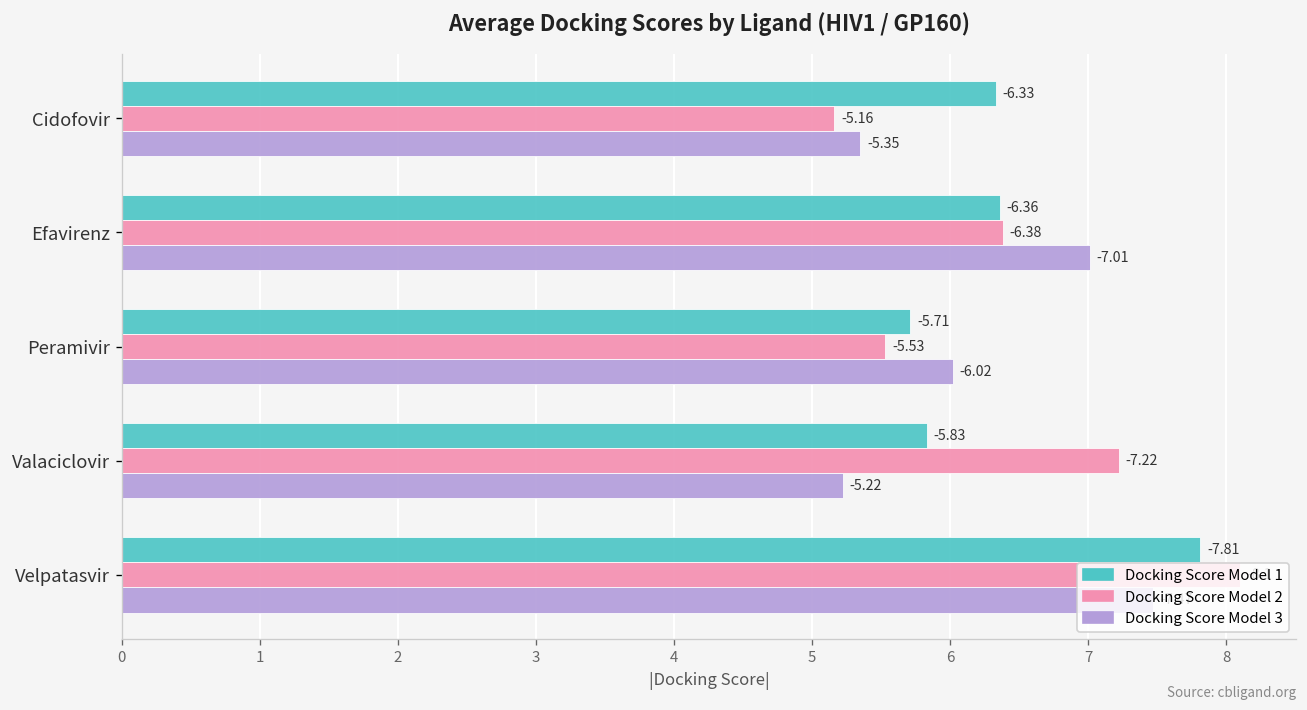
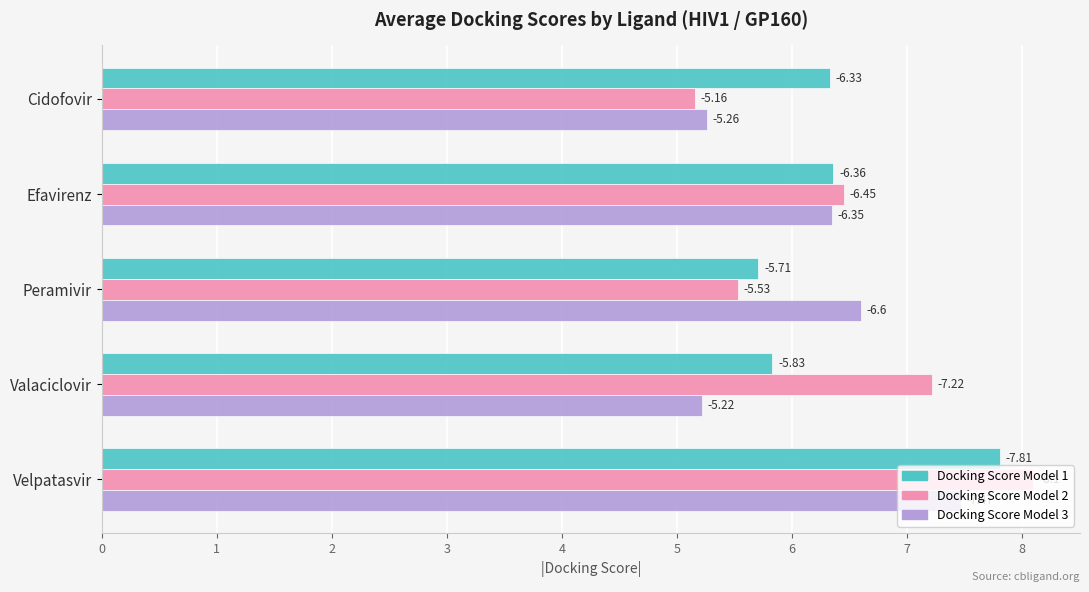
Docking Score Model 3, Cidofovir: -5.35 -> -5.26
Docking Score Model 2, Efavirenz: -6.38 -> -6.45
Docking Score Model 3, Efavirenz: -7.01 -> -6.35
Docking Score Model 3, Peramivir: -6.02 -> -6.6
